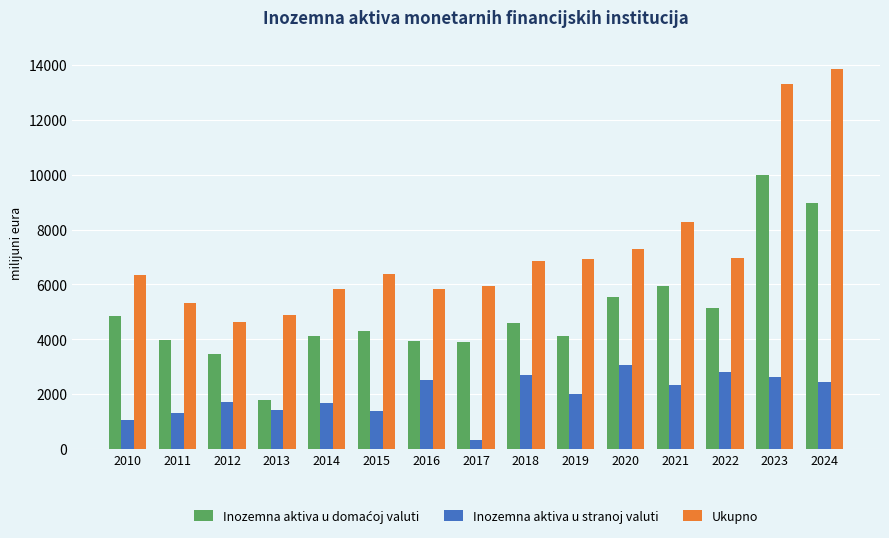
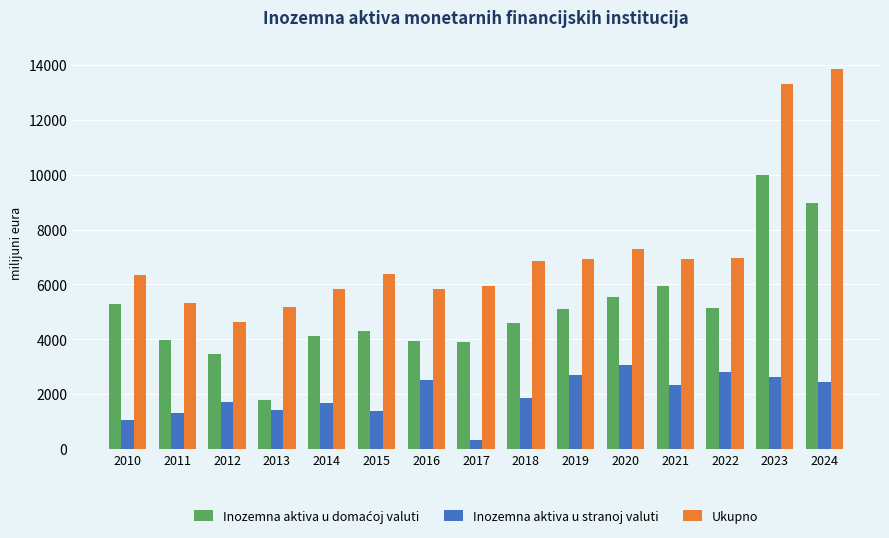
Inozemna aktiva u domaćoj valuti, 2010: 4900 -> 5300
Ukupno, 2013: 4900 -> 5200
Inozemna aktiva u stranoj valuti, 2018: 2700 -> 1900
Inozemna aktiva u domaćoj valuti, 2019: 4100 -> 5100
Inozemna aktiva u stranoj valuti, 2019: 2000 -> 2700
Ukupno, 2021: 8300 -> 6900
